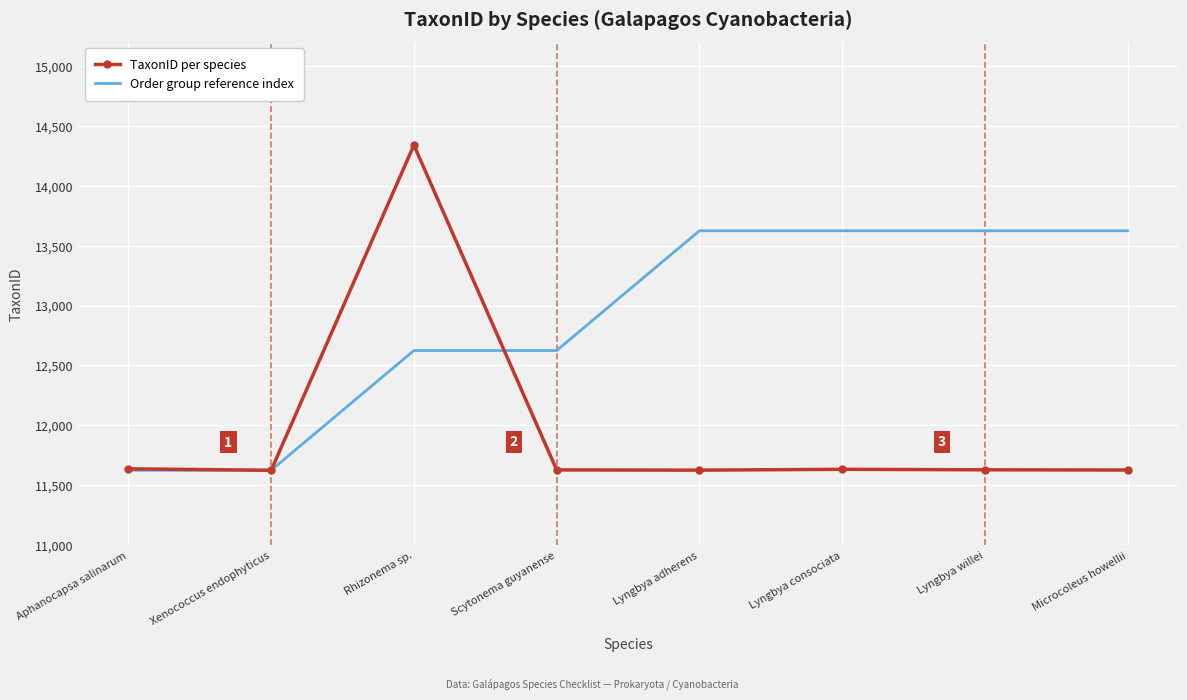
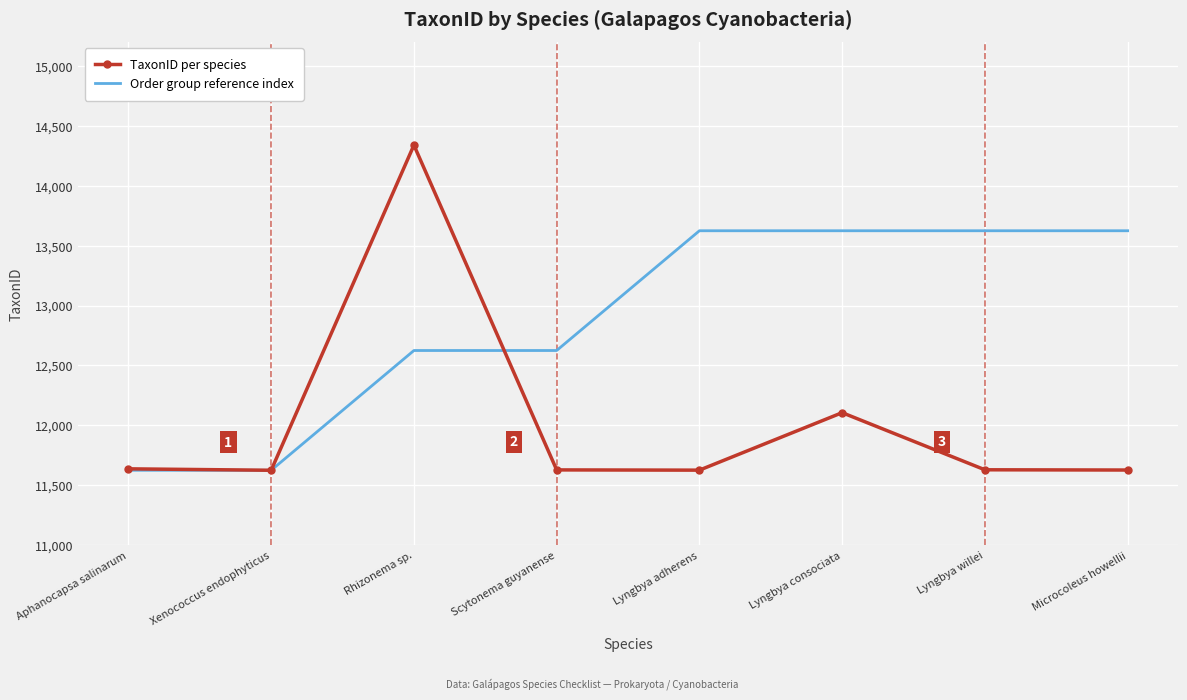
TaxonID per species, Lyngbya consociata: 11,630 -> 12,110
